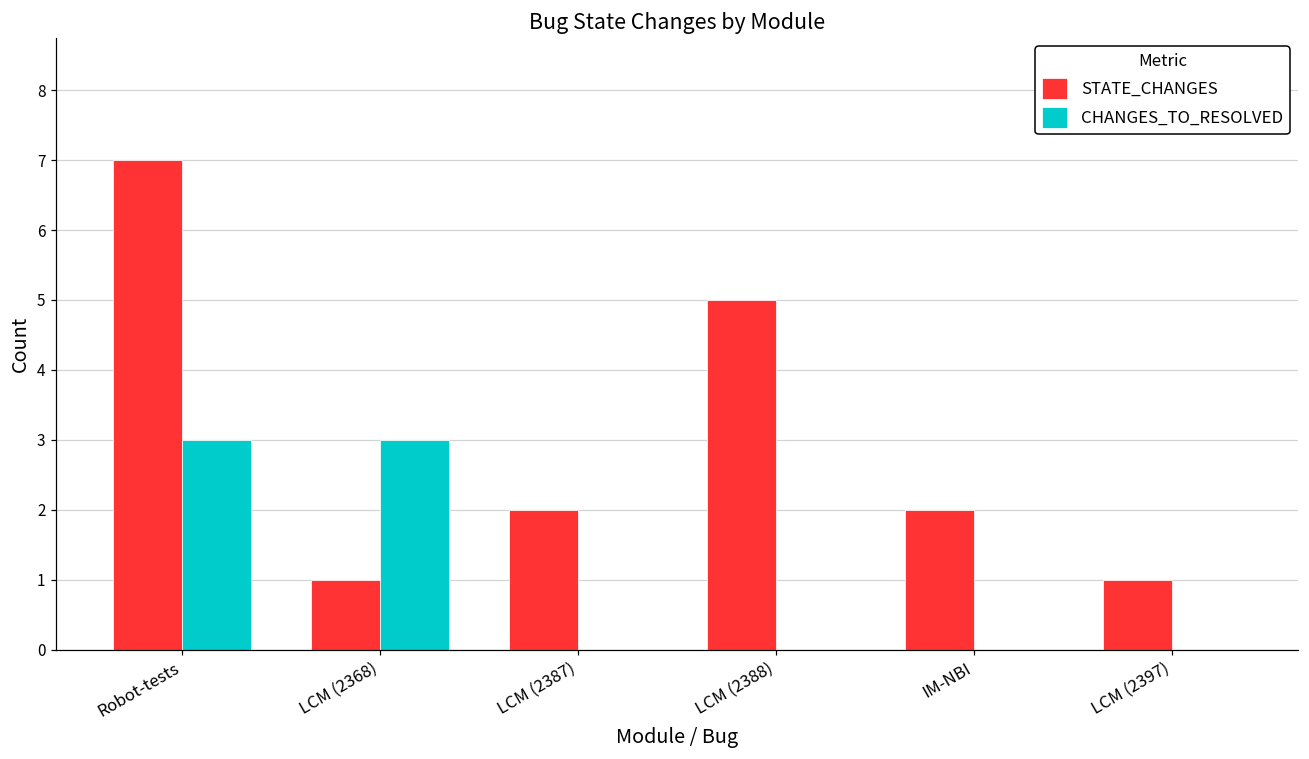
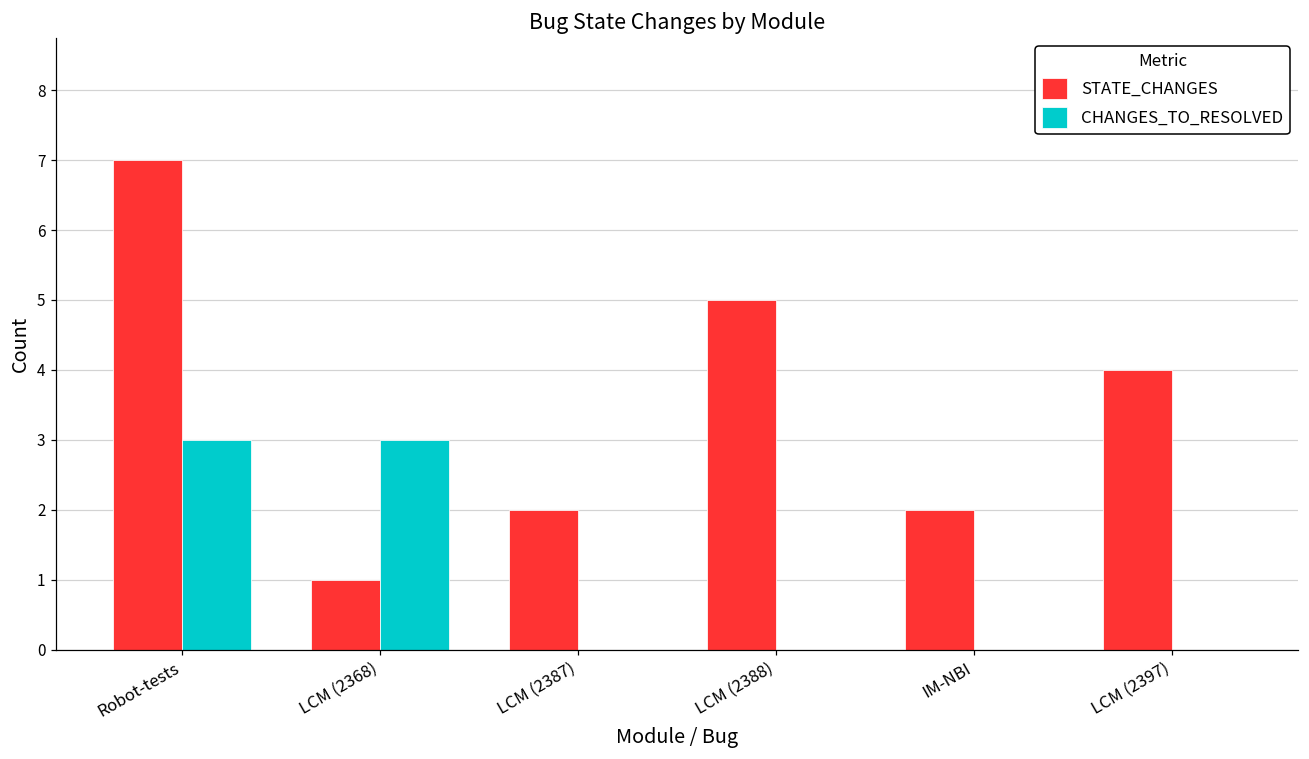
STATE_CHANGES, LCM (2397): 1 -> 4
